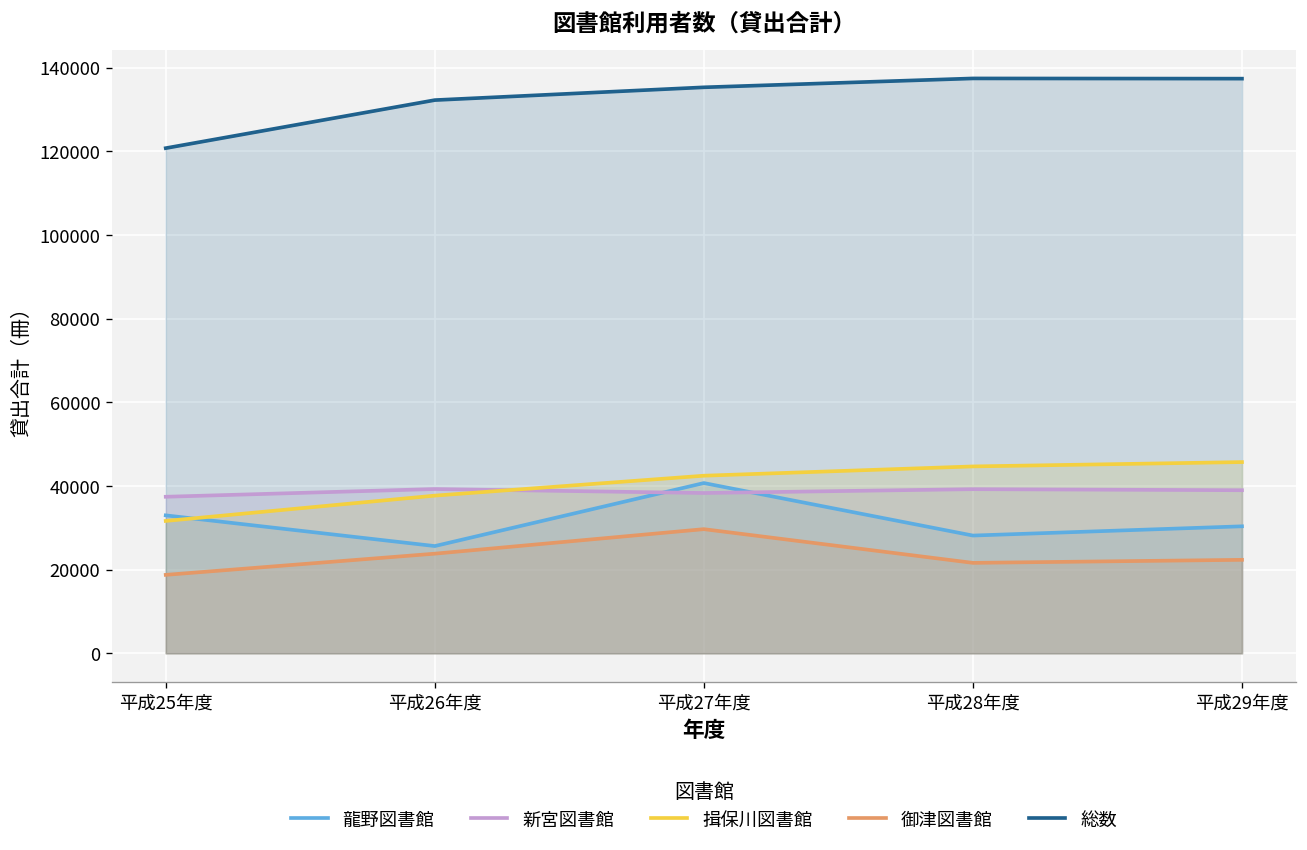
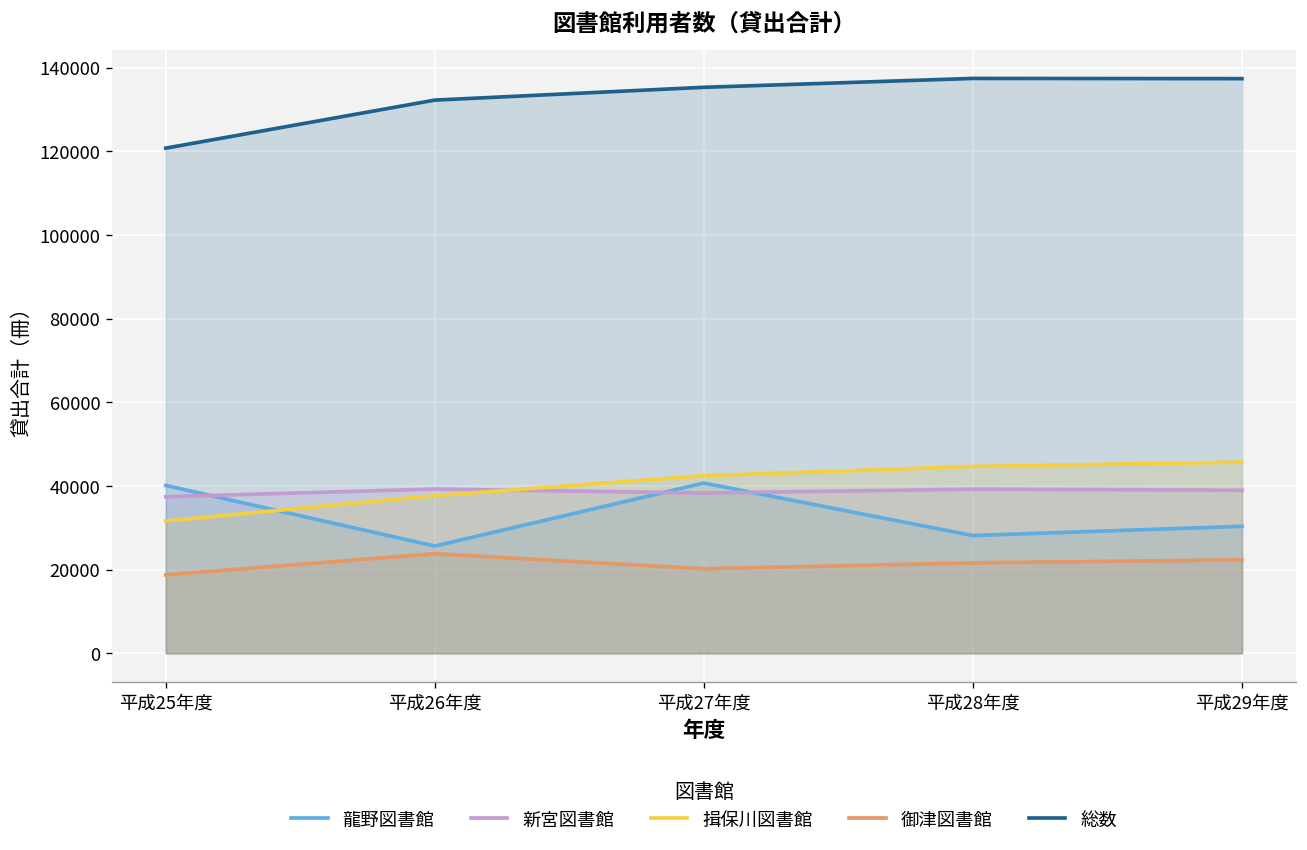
龍野図書館, 平成25年度: 33000 -> 40000
御津図書館, 平成27年度: 30000 -> 20000
